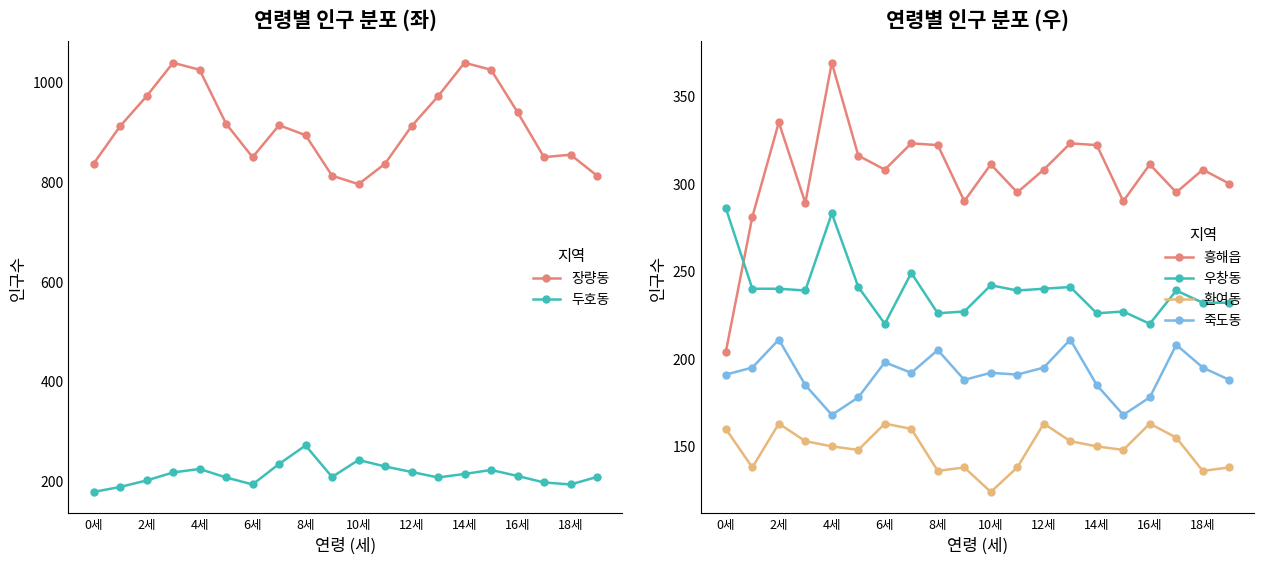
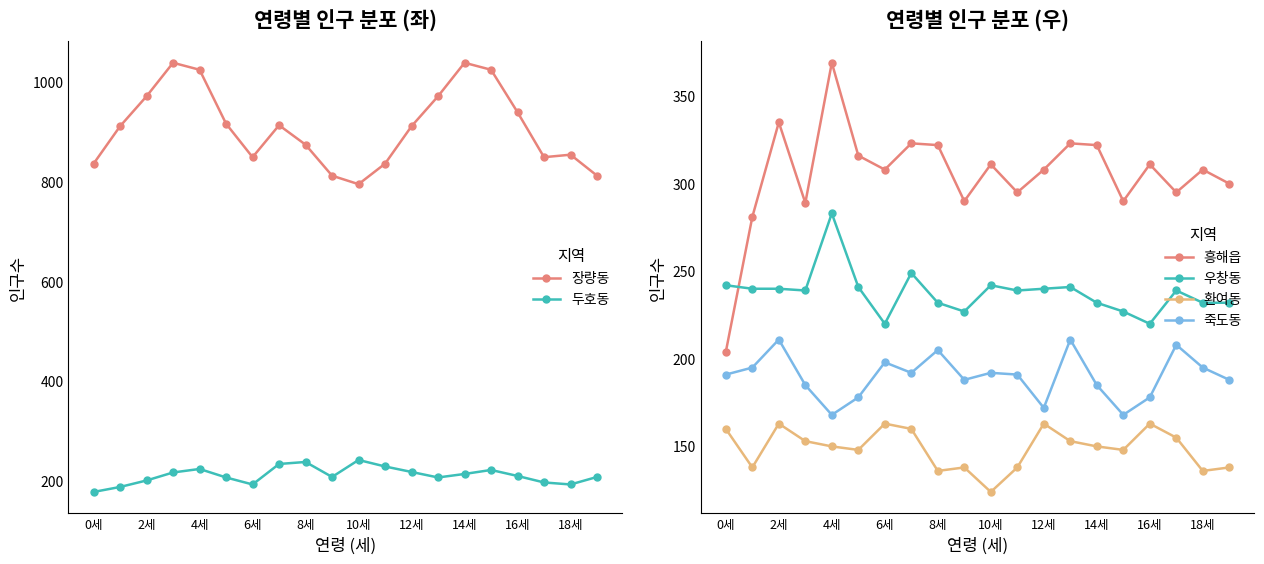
연령별 인구 분포 (좌), 장량동, 8세: 890 -> 870
연령별 인구 분포 (좌), 두호동, 8세: 270 -> 240
연령별 인구 분포 (우), 우창동, 0세: 286 -> 242
연령별 인구 분포 (우), 우창동, 8세: 226 -> 232
연령별 인구 분포 (우), 죽도동, 12세: 195 -> 172
연령별 인구 분포 (우), 우창동, 14세: 226 -> 232
